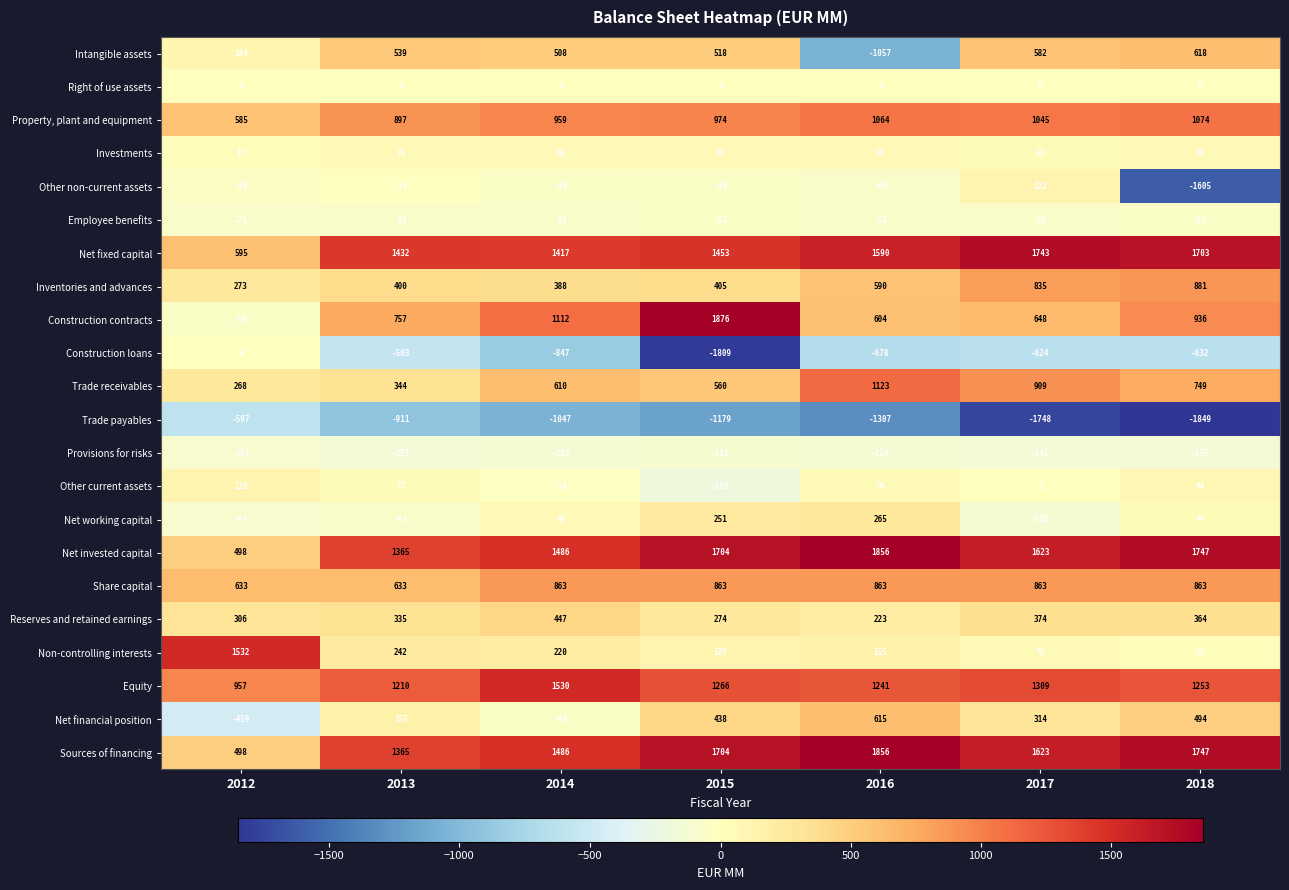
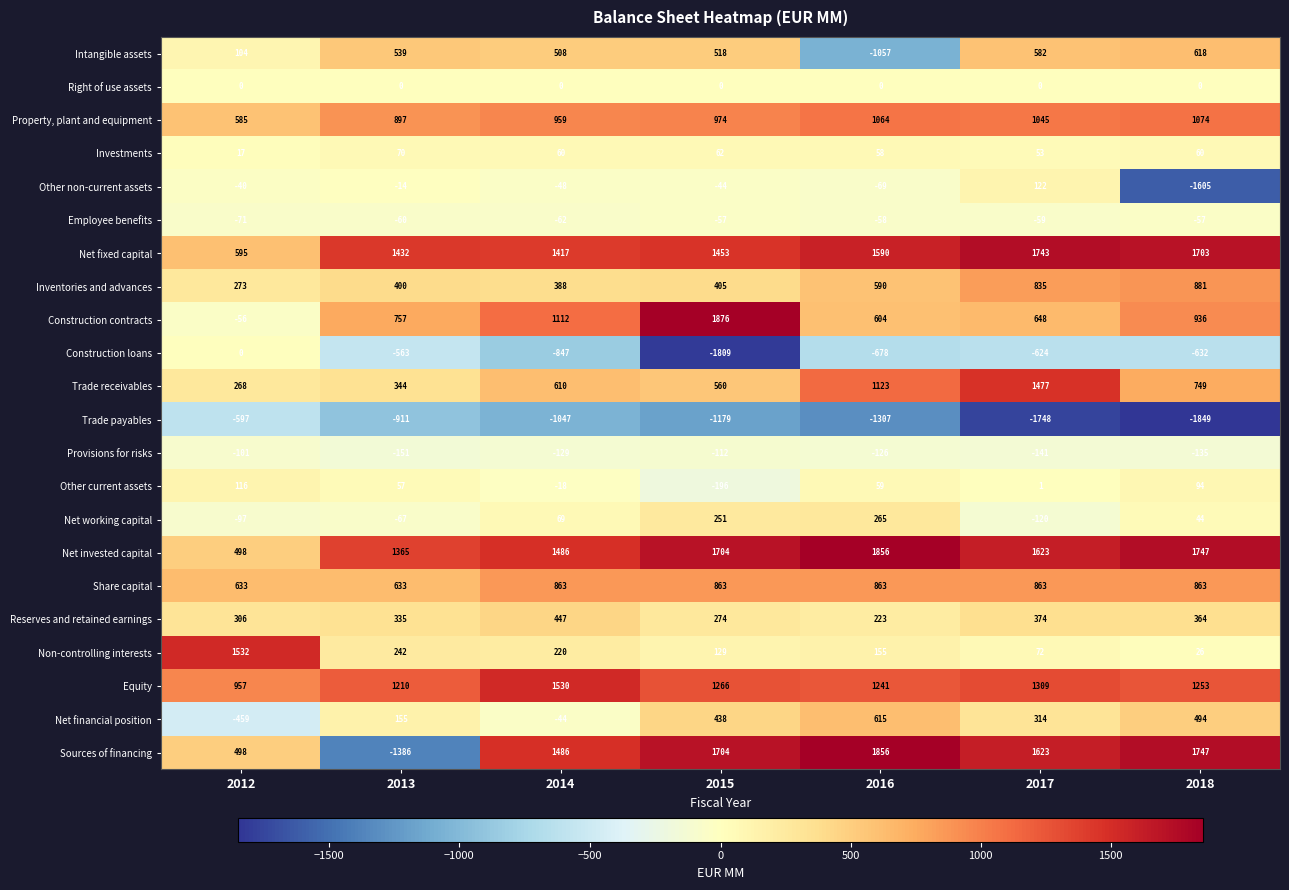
Trade receivables, 2017: 909 -> 1477
Sources of financing, 2013: 1365 -> -1386
